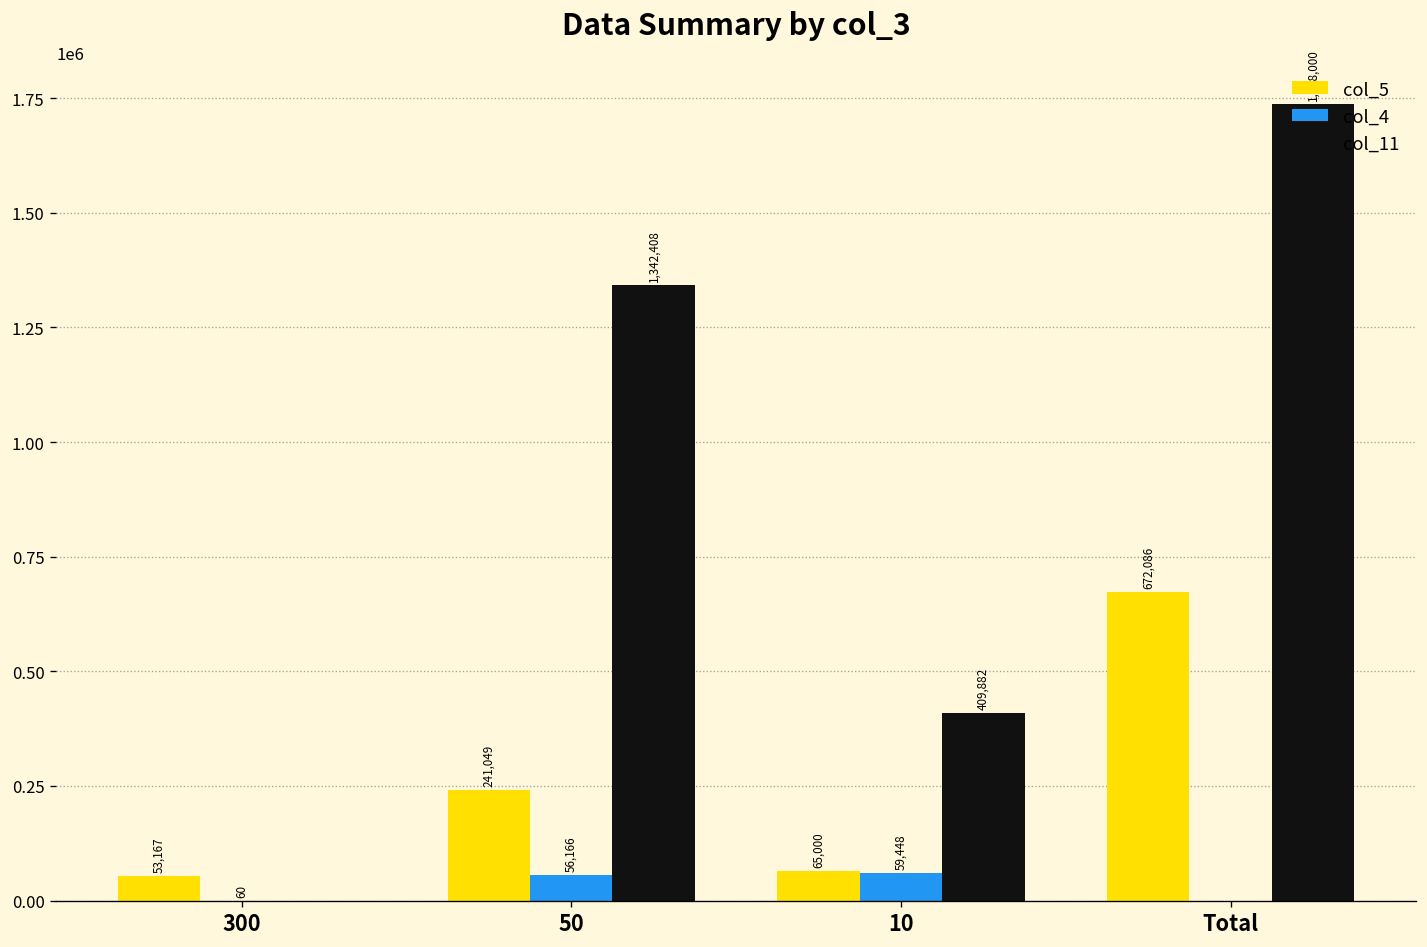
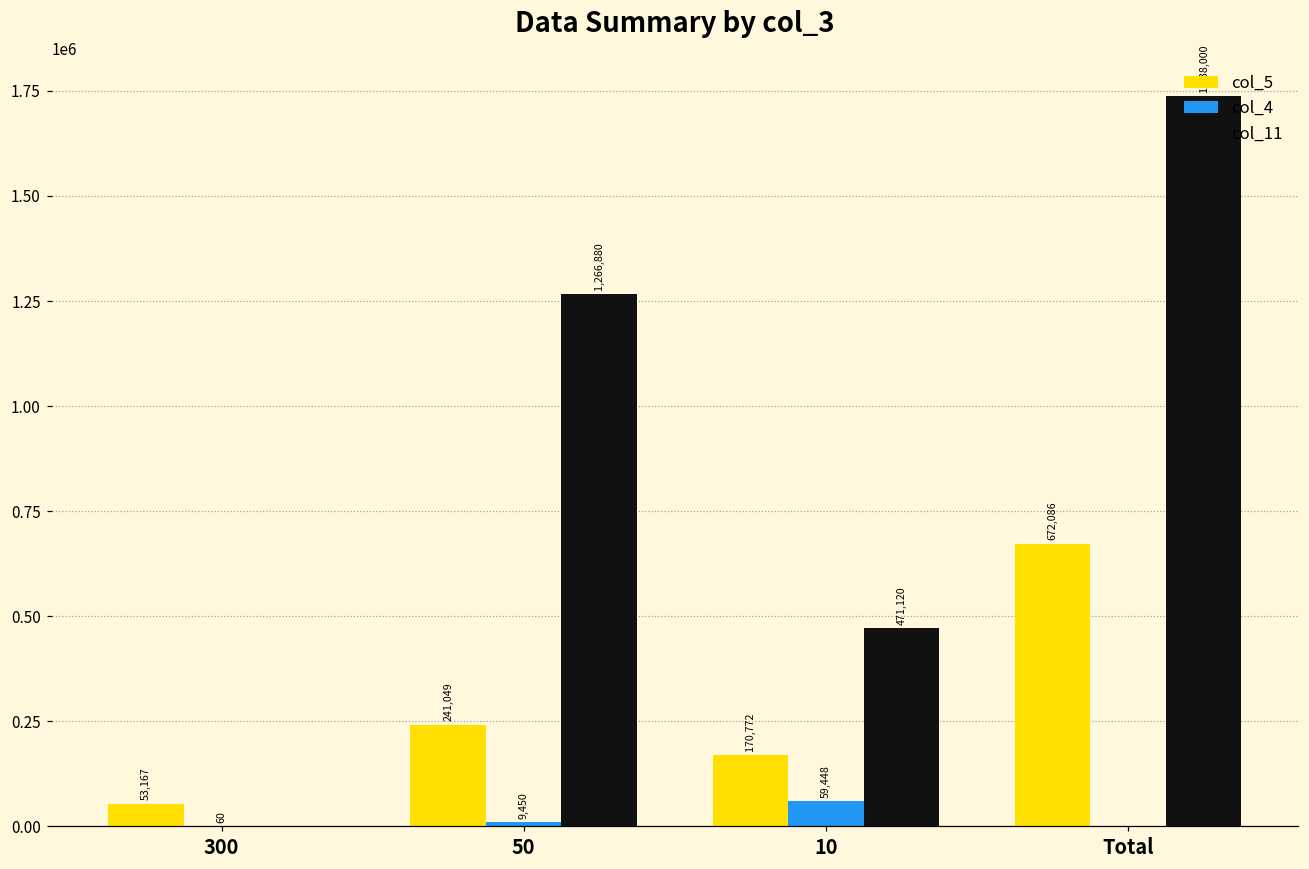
col_4, 50: 56,166 -> 9,450
col_11, 50: 1,342,408 -> 1,266,880
col_5, 10: 65,000 -> 170,772
col_11, 10: 409,882 -> 471,120
